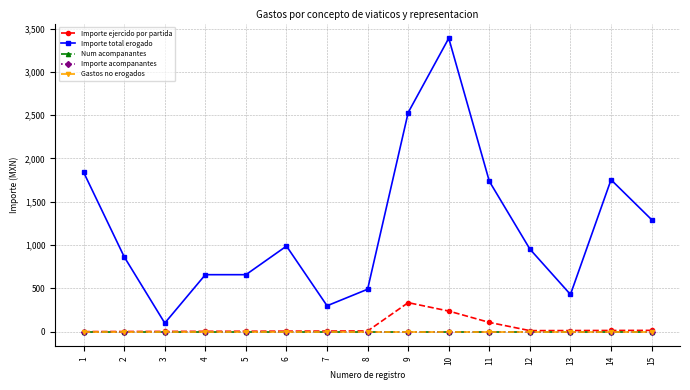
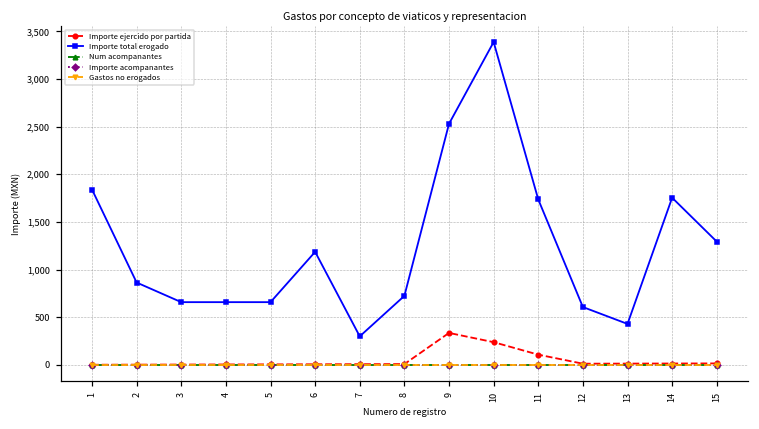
Importe total erogado, 3: 100 -> 700
Importe total erogado, 6: 1,000 -> 1,200
Importe total erogado, 8: 500 -> 700
Importe total erogado, 12: 1,000 -> 600
